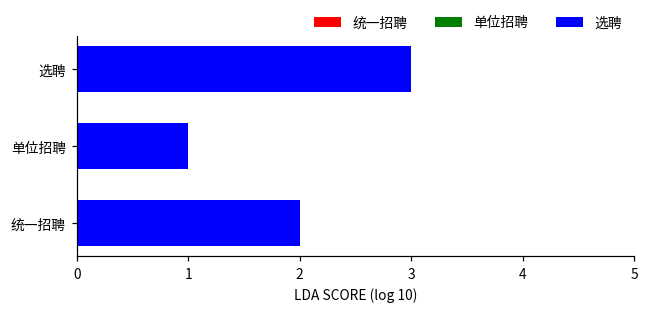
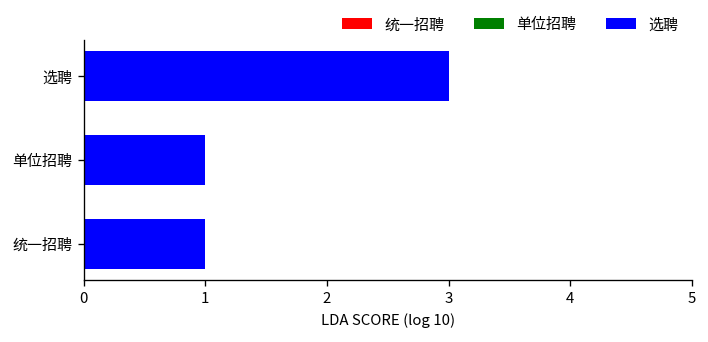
统一招聘: 2 -> 1
